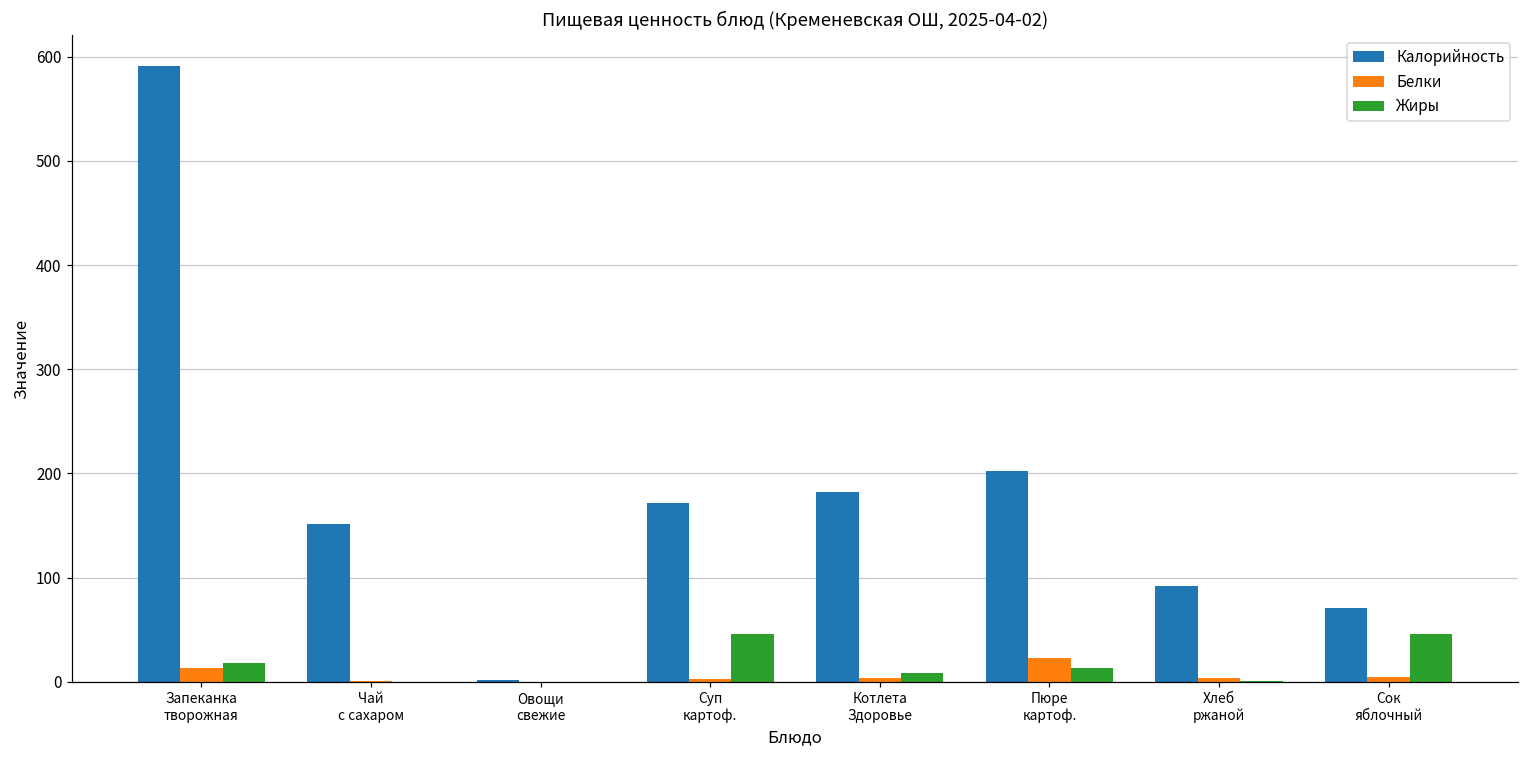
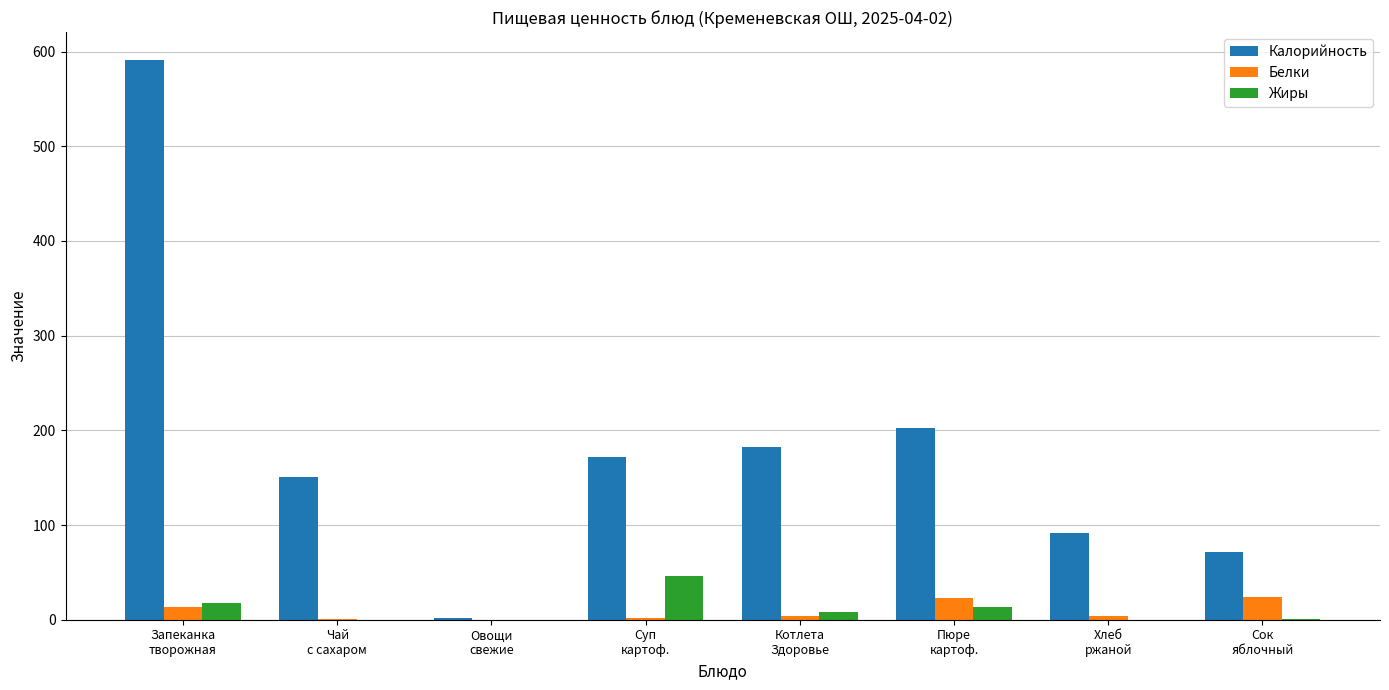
Белки, Сок яблочный: 0 -> 20
Жиры, Сок яблочный: 50 -> 0
